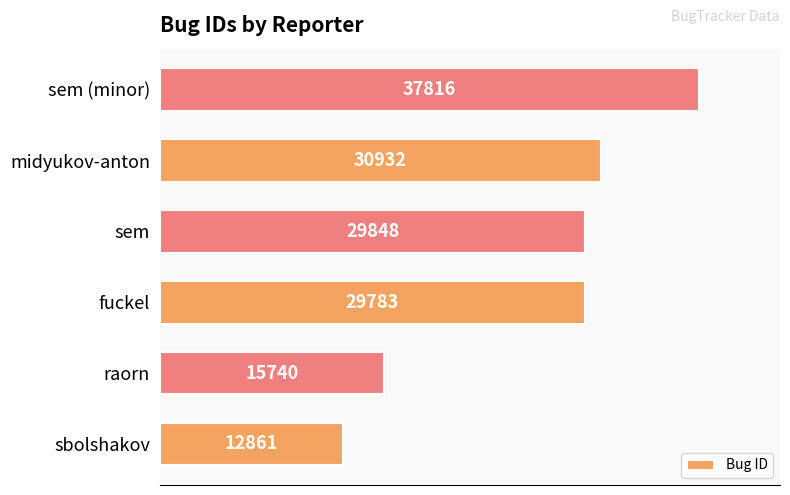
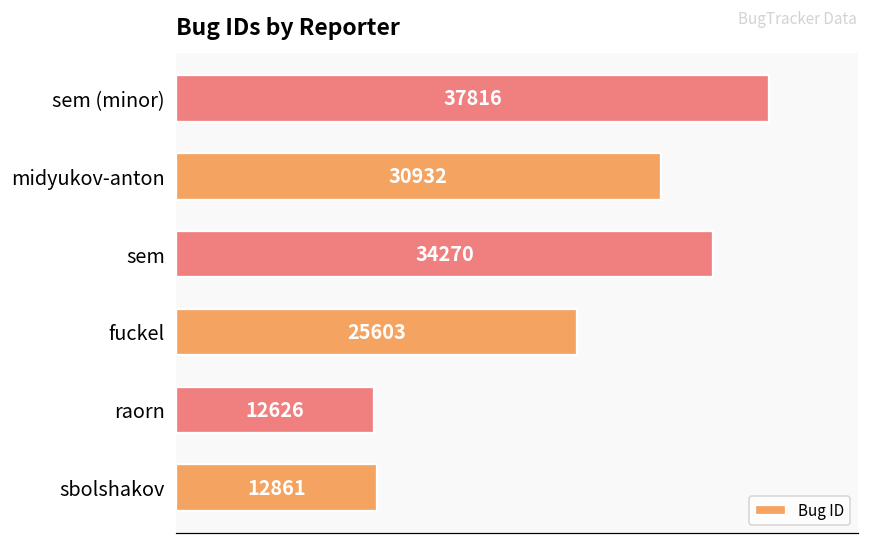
sem: 29848 -> 34270
fuckel: 29783 -> 25603
raorn: 15740 -> 12626
